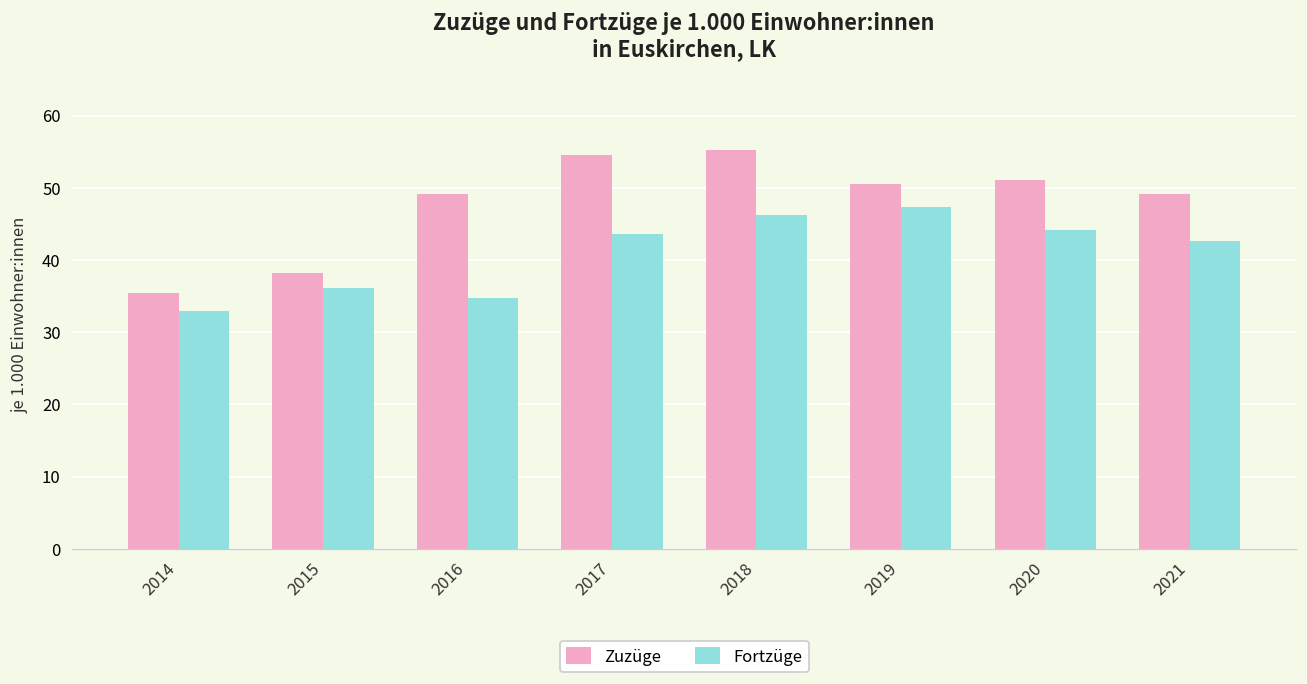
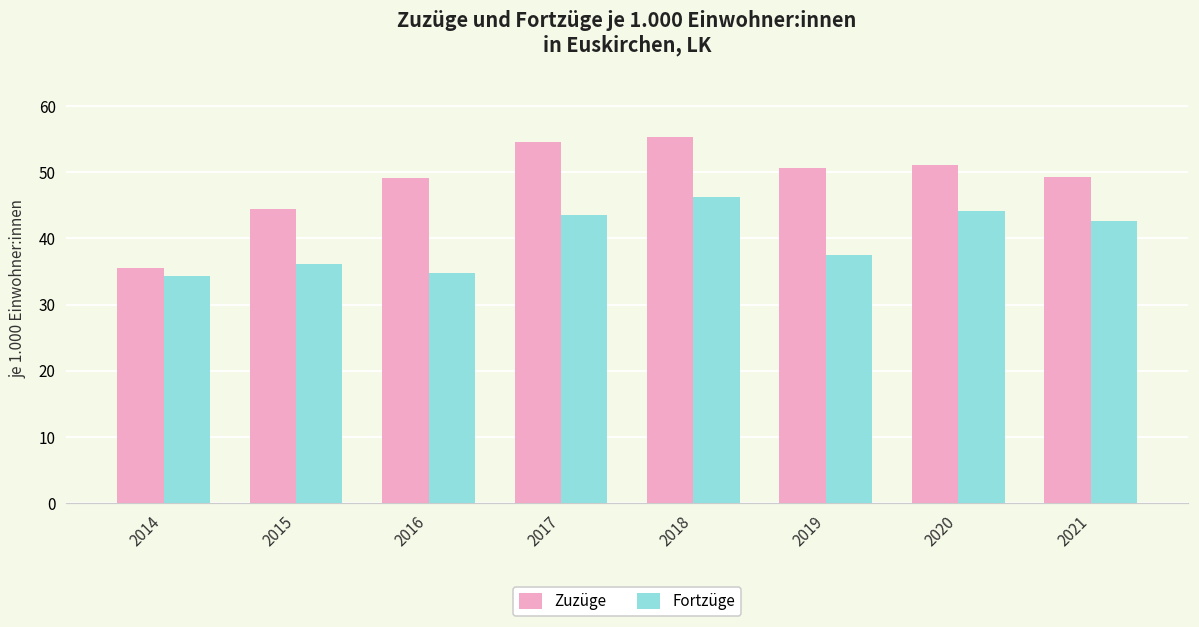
Fortzüge, 2014: 33 -> 34
Zuzüge, 2015: 38 -> 44
Fortzüge, 2019: 47 -> 38
